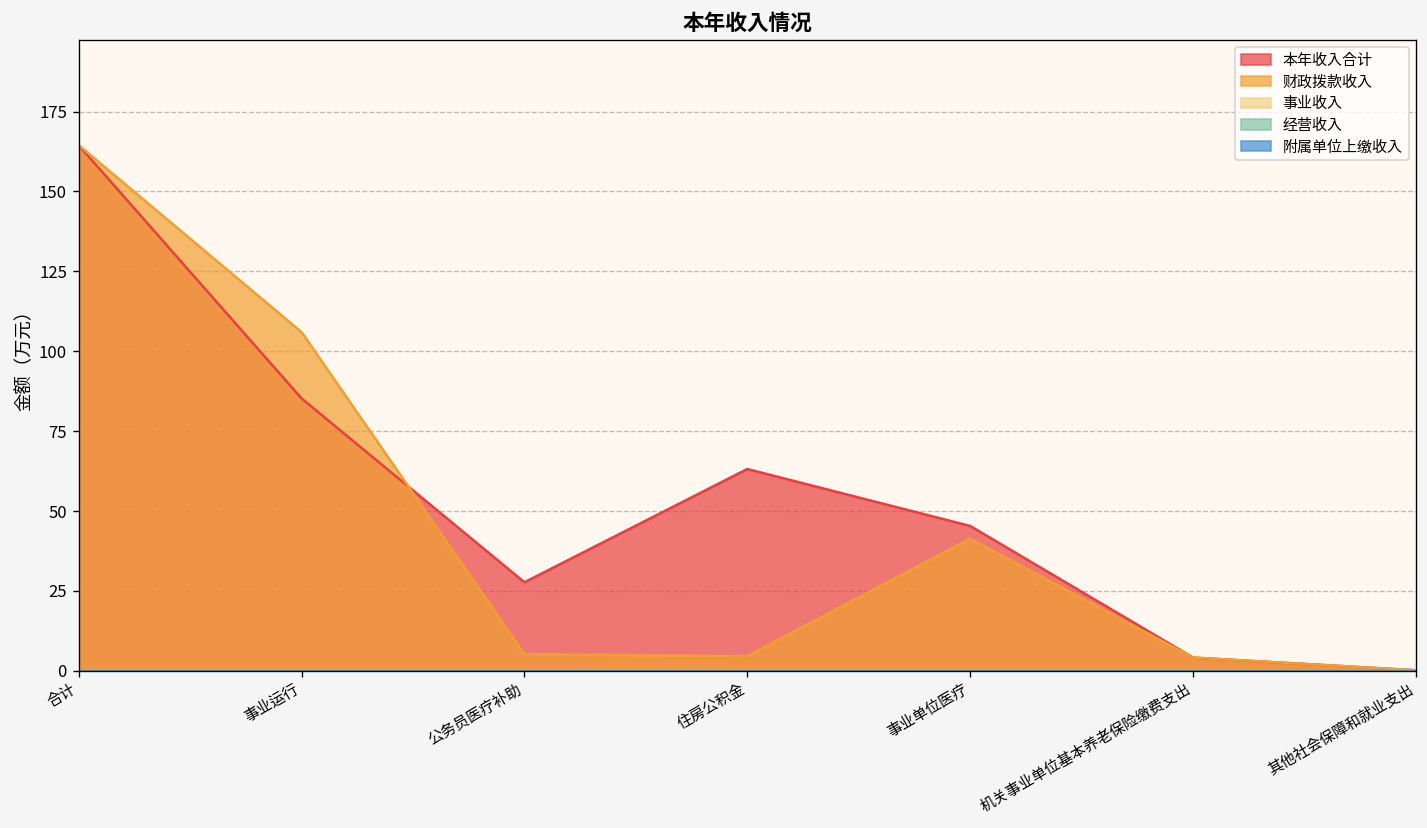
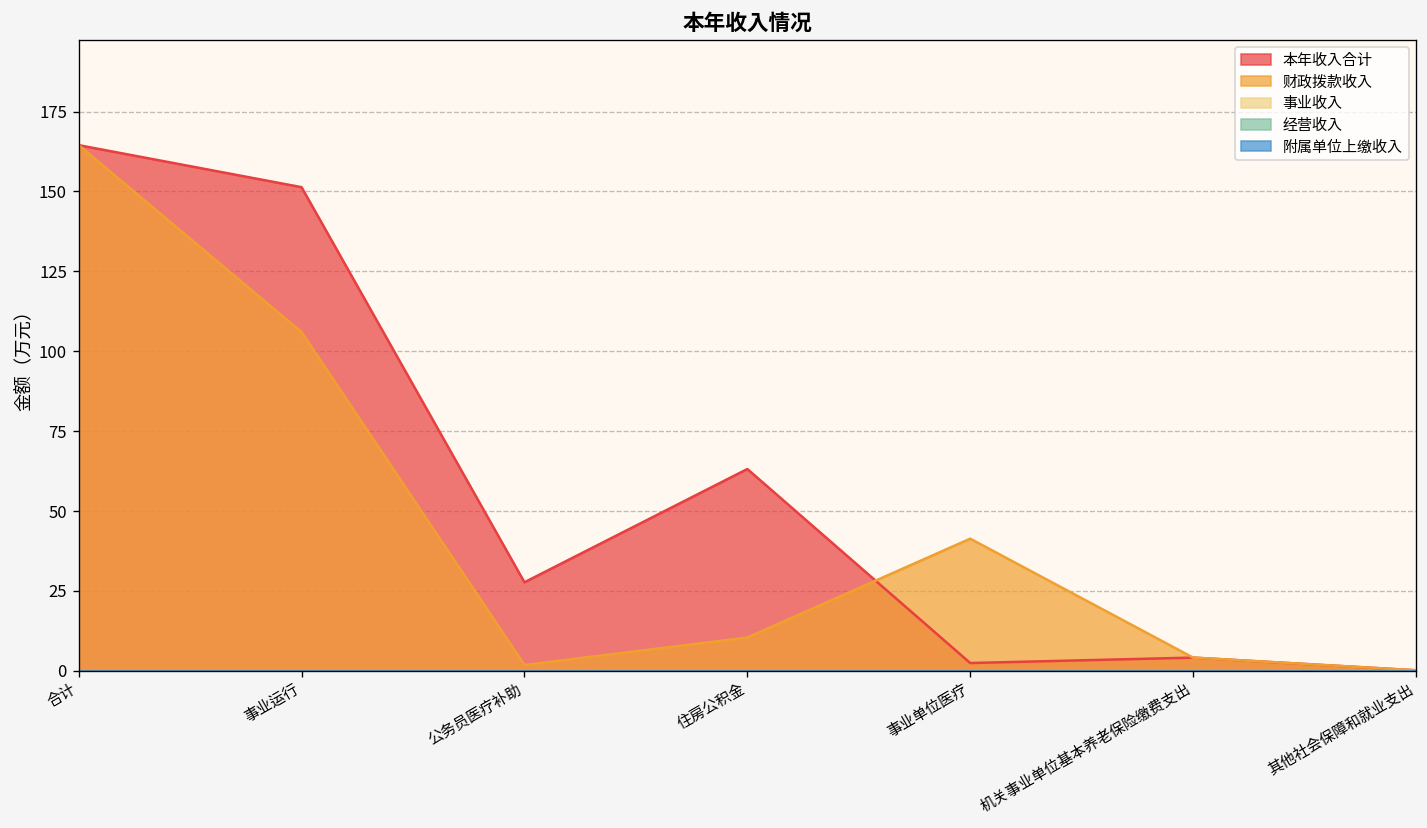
本年收入合计, 事业运行: 85 -> 151
财政拨款收入, 公务员医疗补助: 5 -> 2
财政拨款收入, 住房公积金: 5 -> 10
本年收入合计, 事业单位医疗: 45 -> 2
